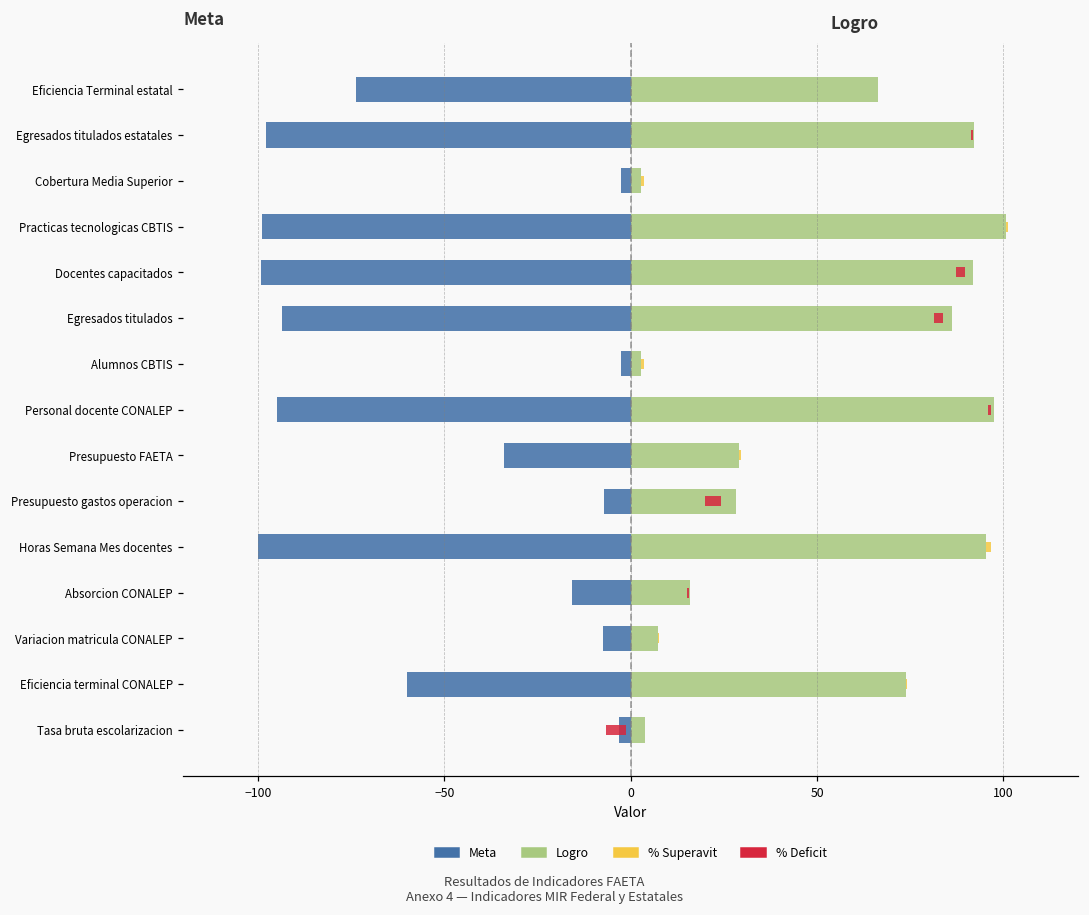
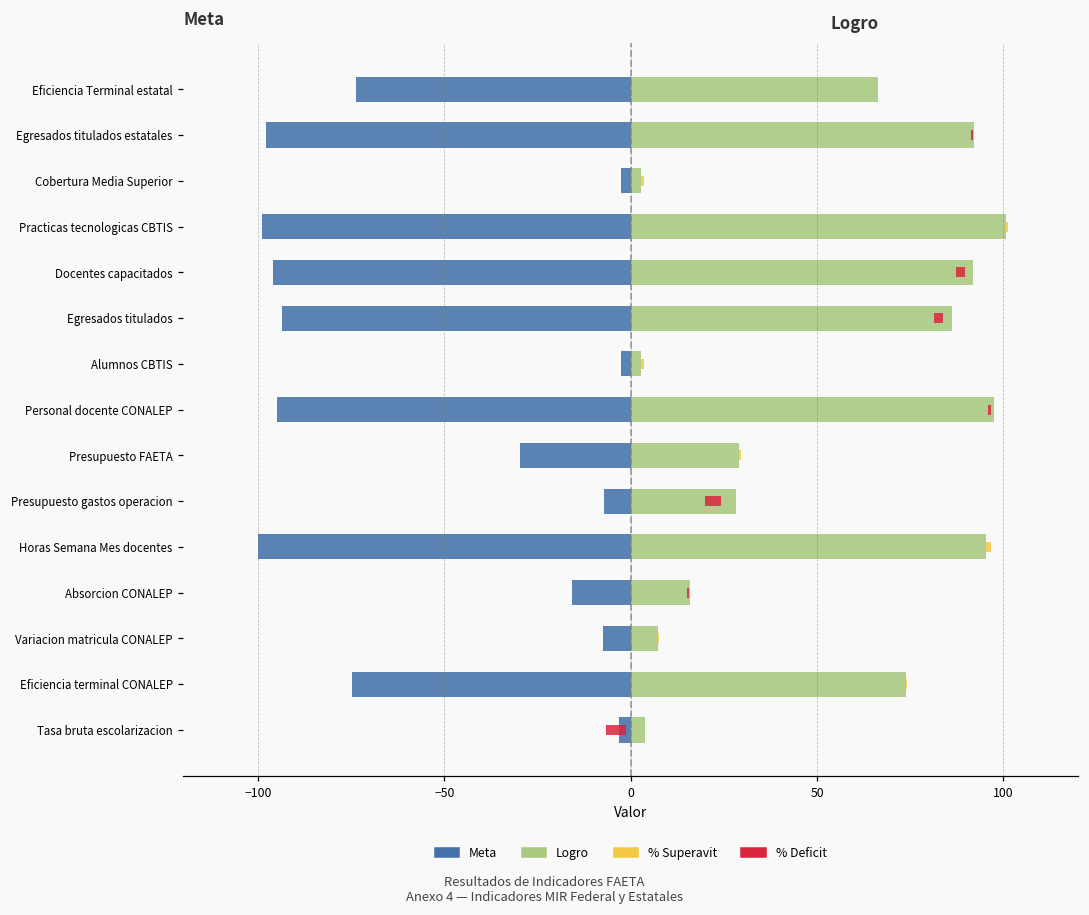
Meta, Docentes capacitados: -99 -> -96
Meta, Presupuesto FAETA: -34 -> -30
Meta, Eficiencia terminal CONALEP: -60 -> -75
